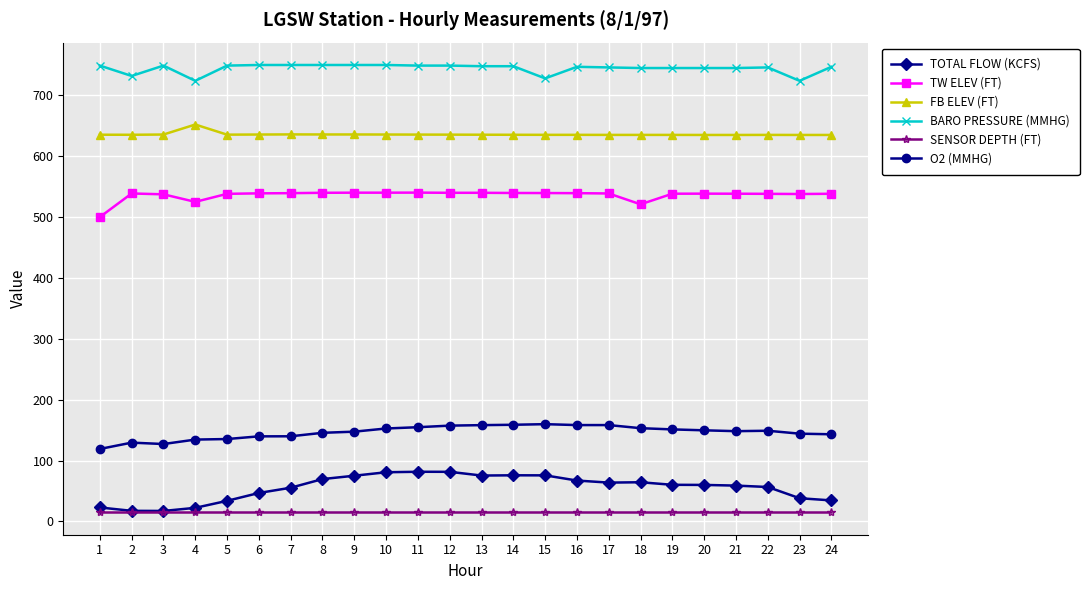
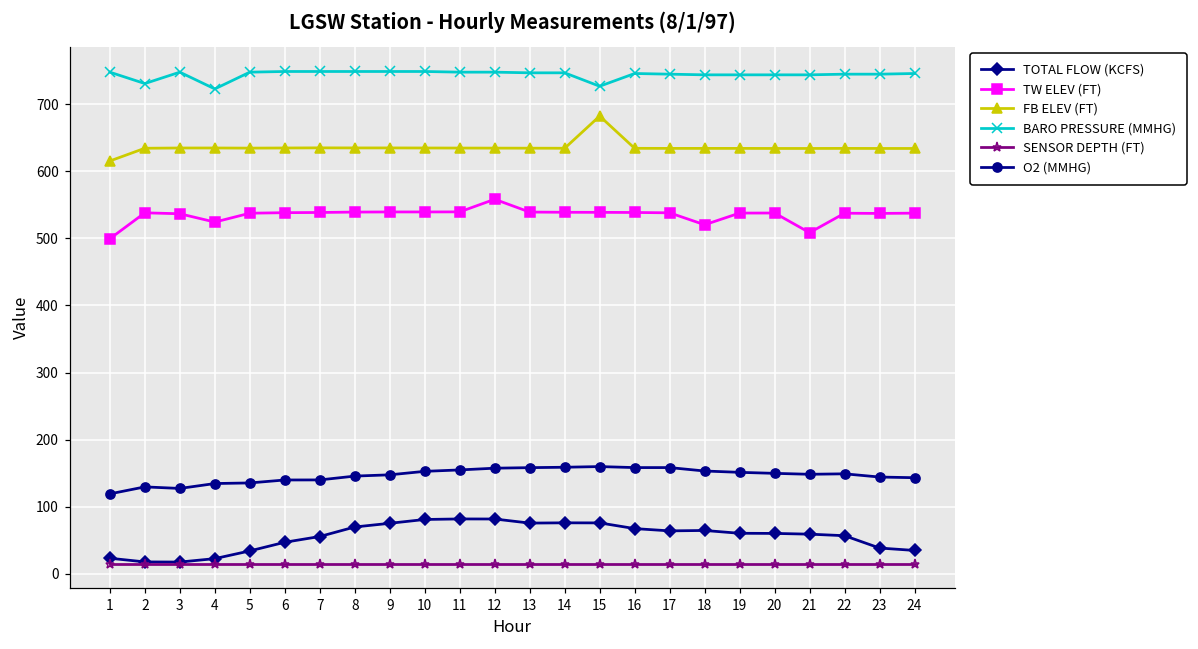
FB ELEV (FT), 1: 630 -> 620
FB ELEV (FT), 4: 650 -> 630
TW ELEV (FT), 12: 540 -> 560
FB ELEV (FT), 15: 630 -> 680
TW ELEV (FT), 21: 540 -> 510
BARO PRESSURE (MMHG), 23: 720 -> 750
